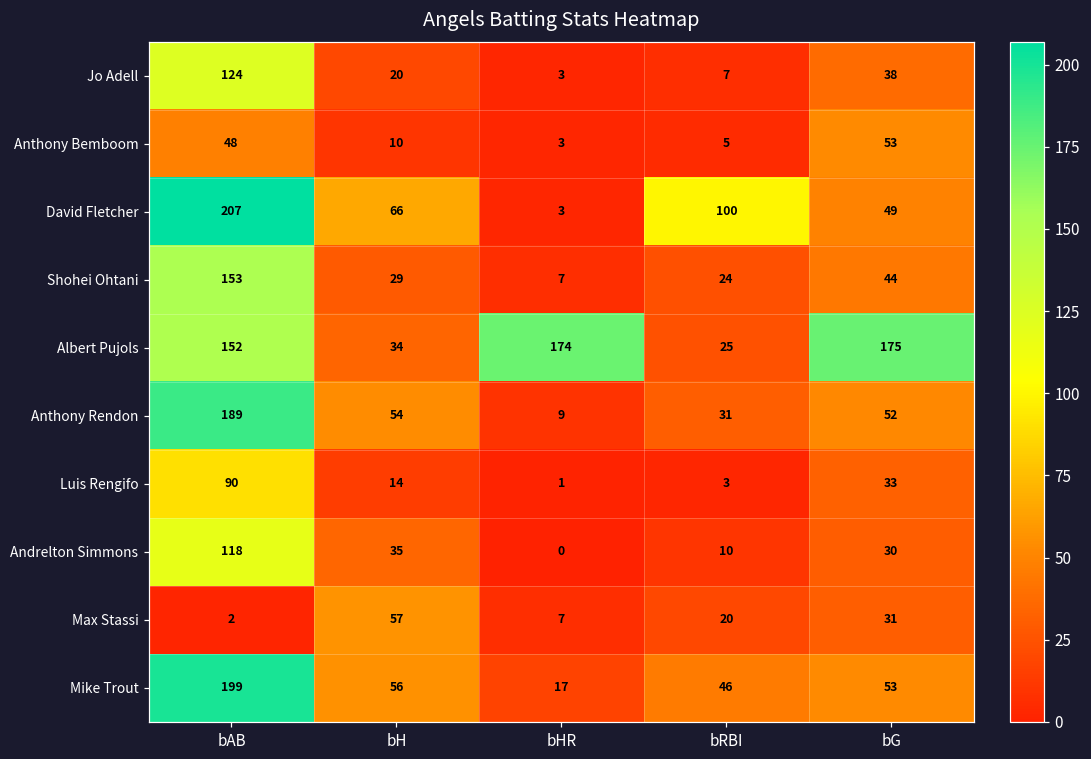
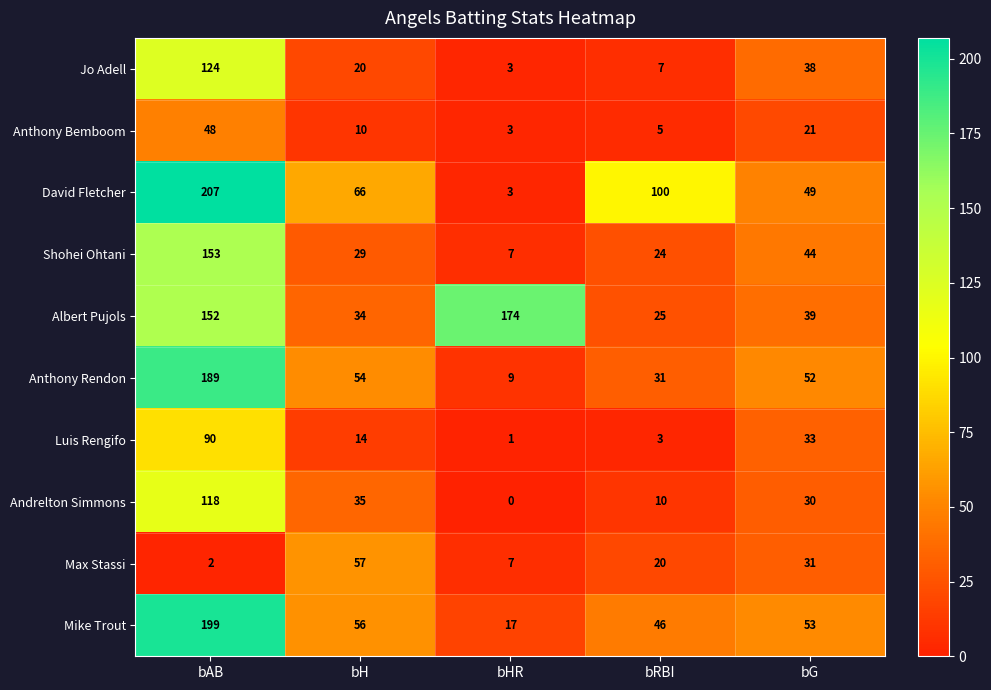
Anthony Bemboom, bG: 53 -> 21
Albert Pujols, bG: 175 -> 39
